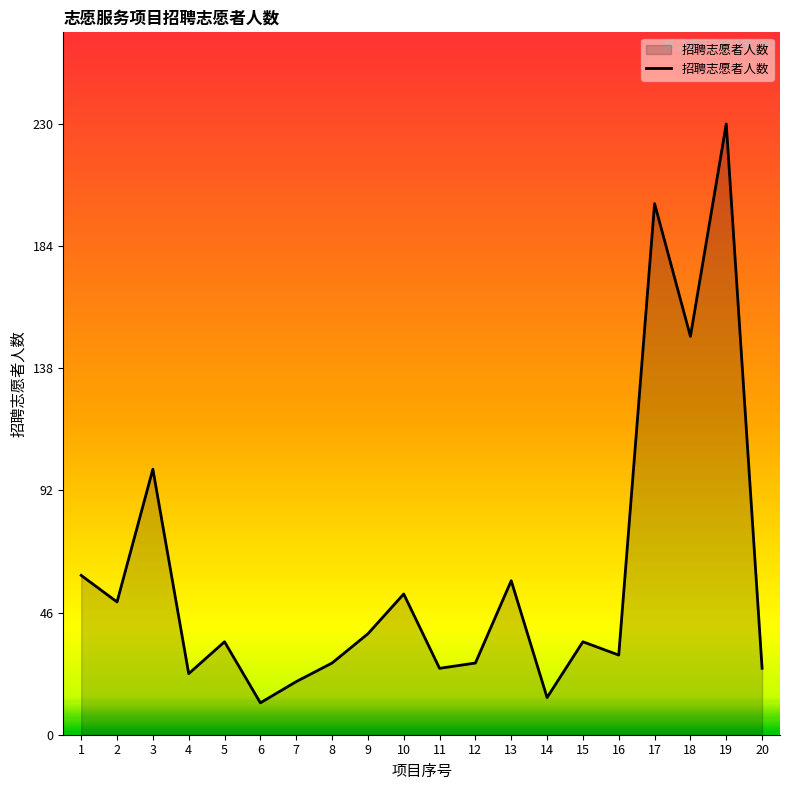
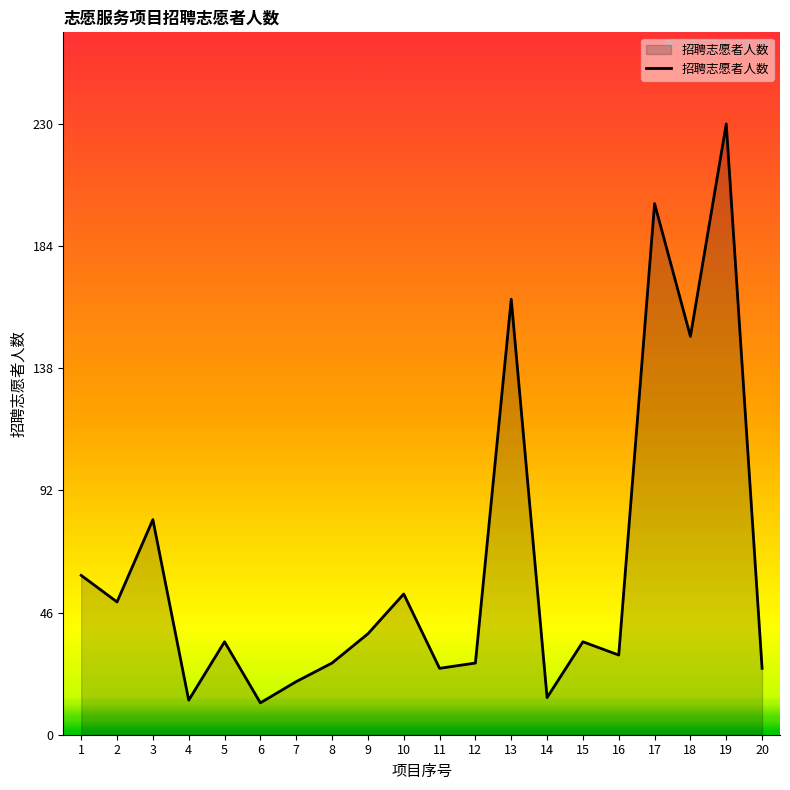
3: 100 -> 81
4: 23 -> 13
13: 58 -> 164
